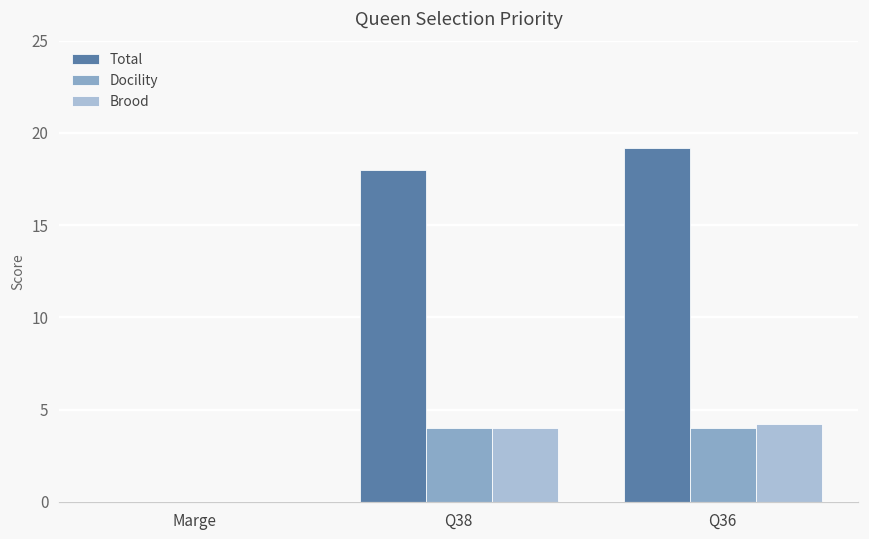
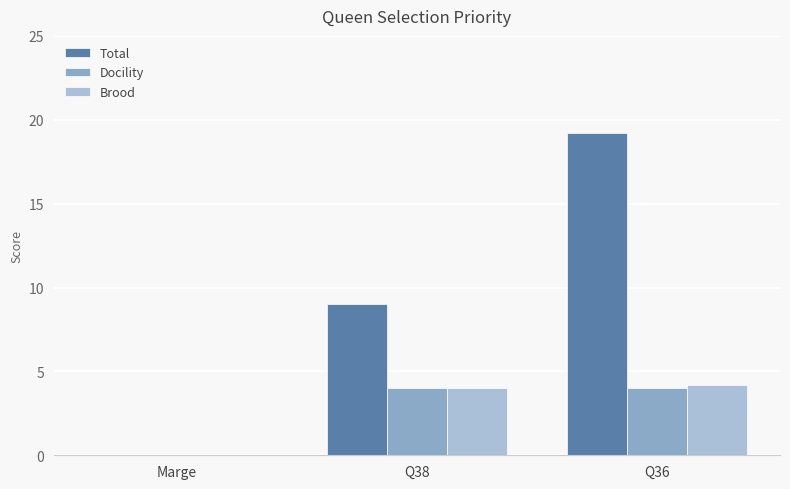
Total, Q38: 18 -> 9
